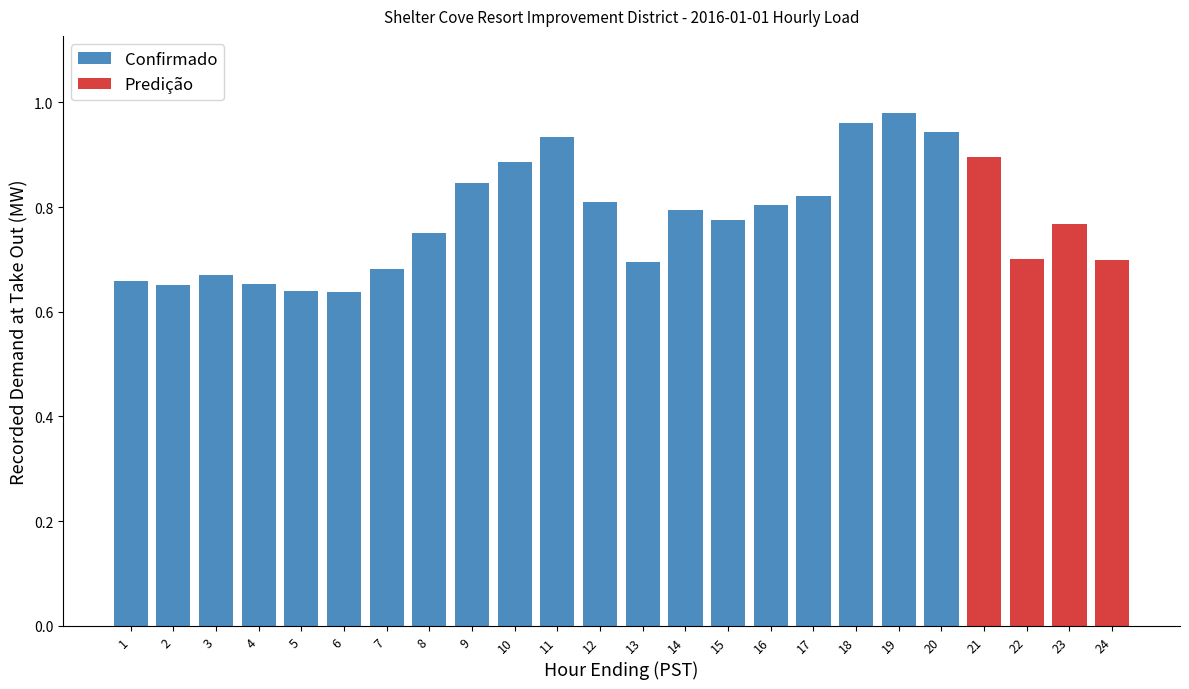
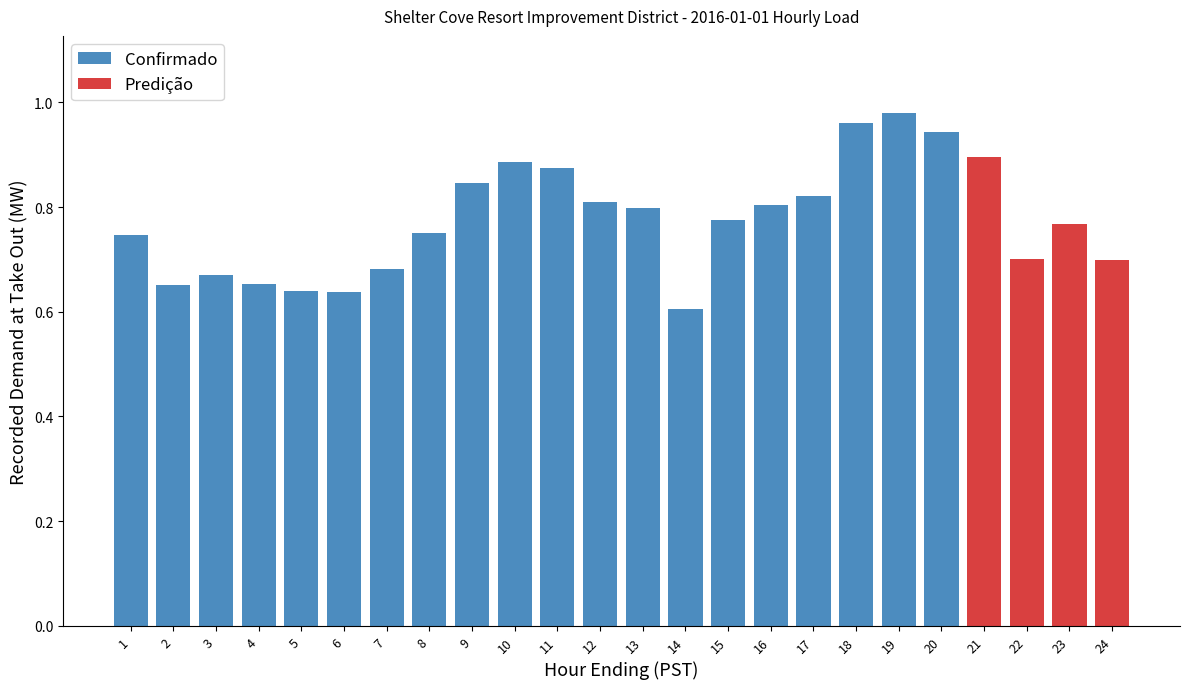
Confirmado, 1: 0.66 -> 0.75
Confirmado, 11: 0.93 -> 0.87
Confirmado, 13: 0.69 -> 0.80
Confirmado, 14: 0.79 -> 0.60
